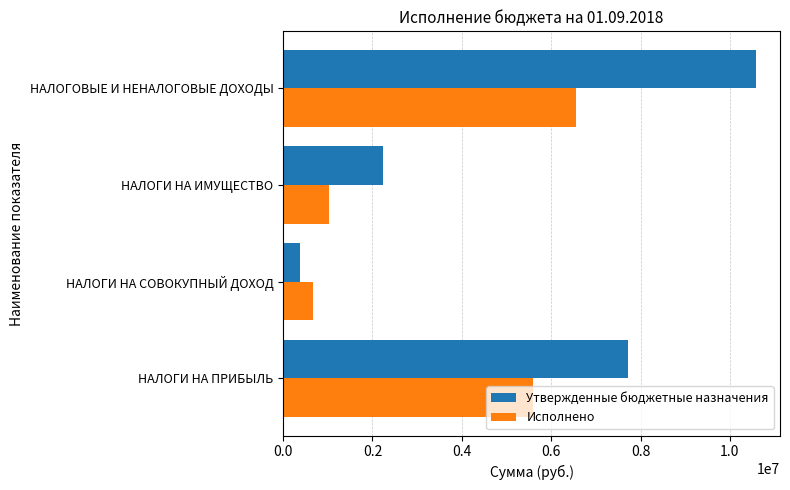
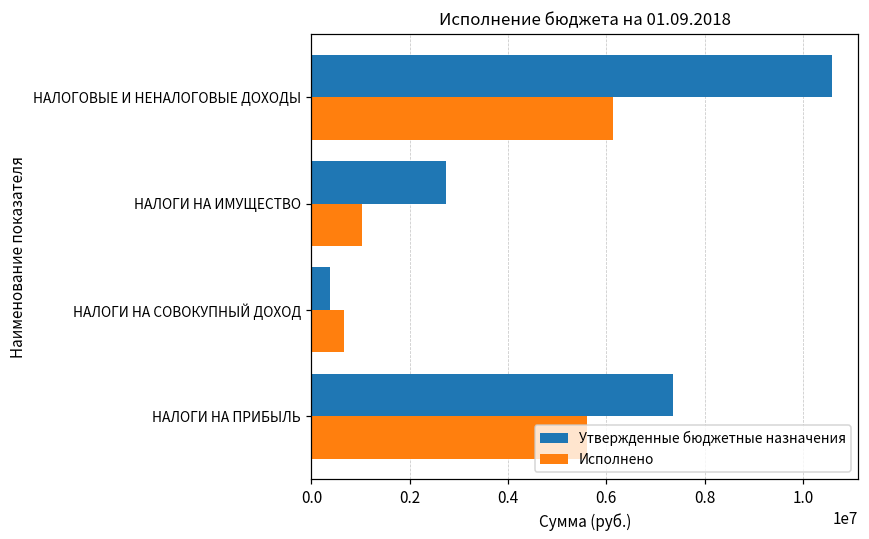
Исполнено, НАЛОГОВЫЕ И НЕНАЛОГОВЫЕ ДОХОДЫ: 6600000 -> 6100000
Утвержденные бюджетные назначения, НАЛОГИ НА ИМУЩЕСТВО: 2200000 -> 2700000
Утвержденные бюджетные назначения, НАЛОГИ НА ПРИБЫЛЬ: 7700000 -> 7400000
